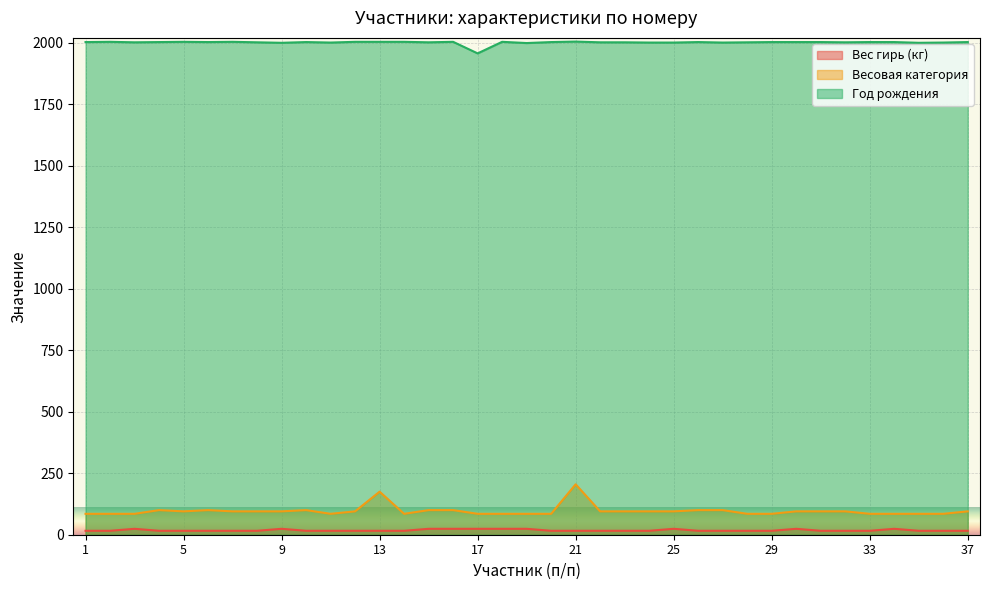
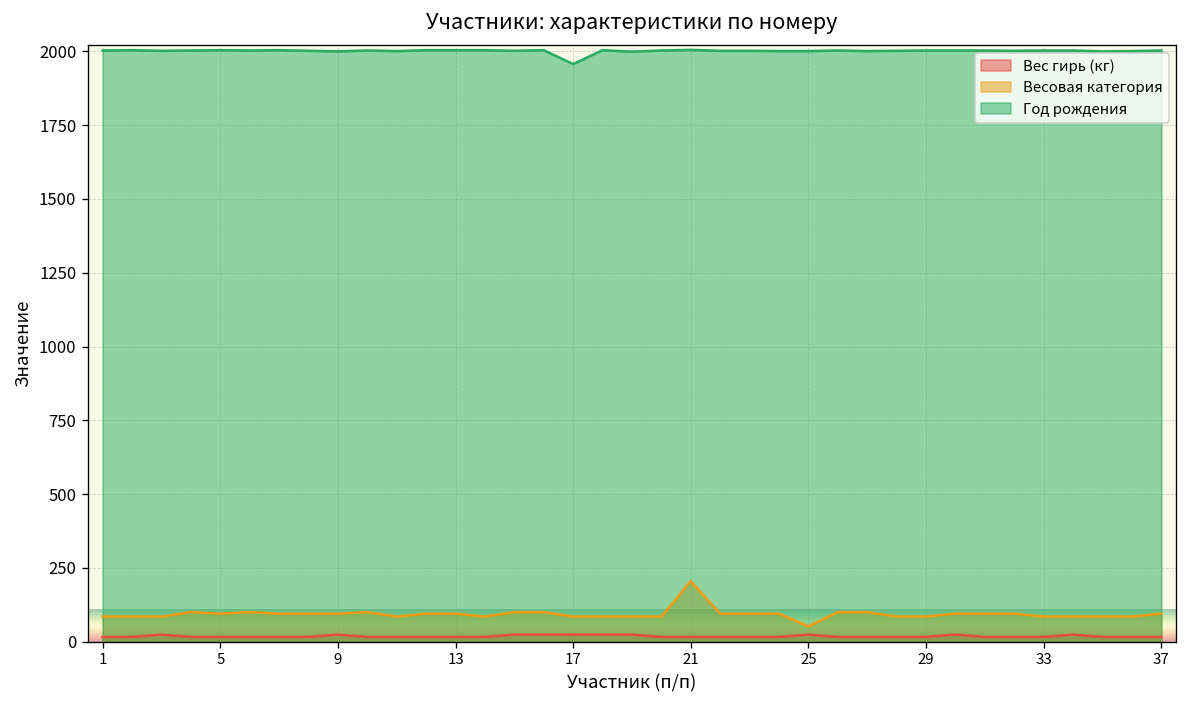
Весовая категория, 13: 180 -> 100
Весовая категория, 25: 100 -> 50
